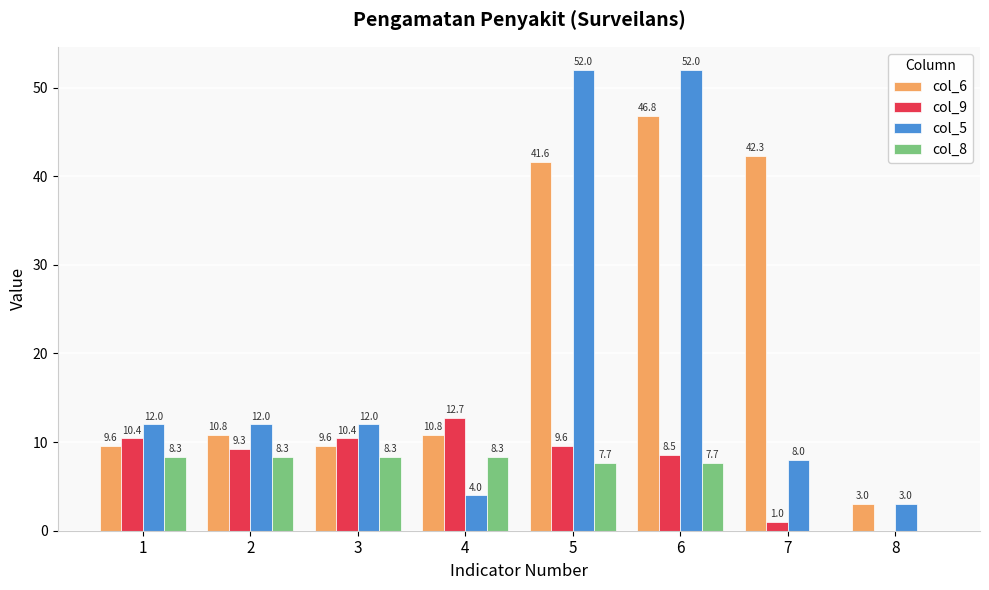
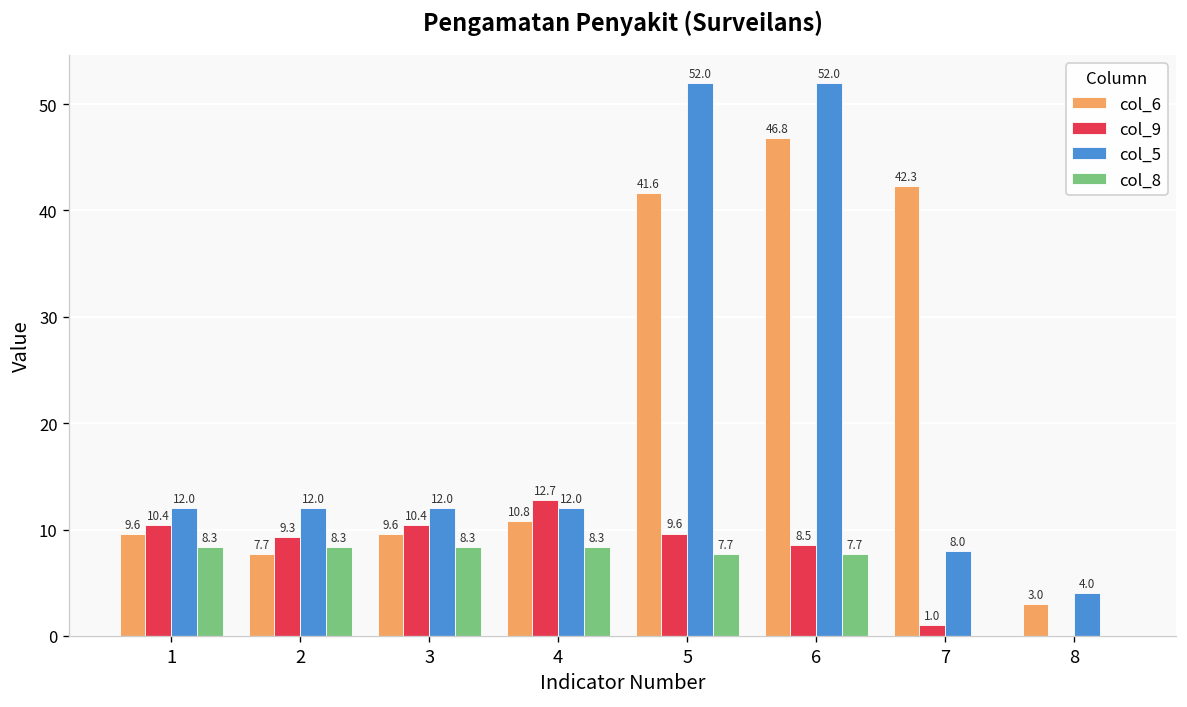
col_6, 2: 10.8 -> 7.7
col_5, 4: 4.0 -> 12.0
col_5, 8: 3.0 -> 4.0
